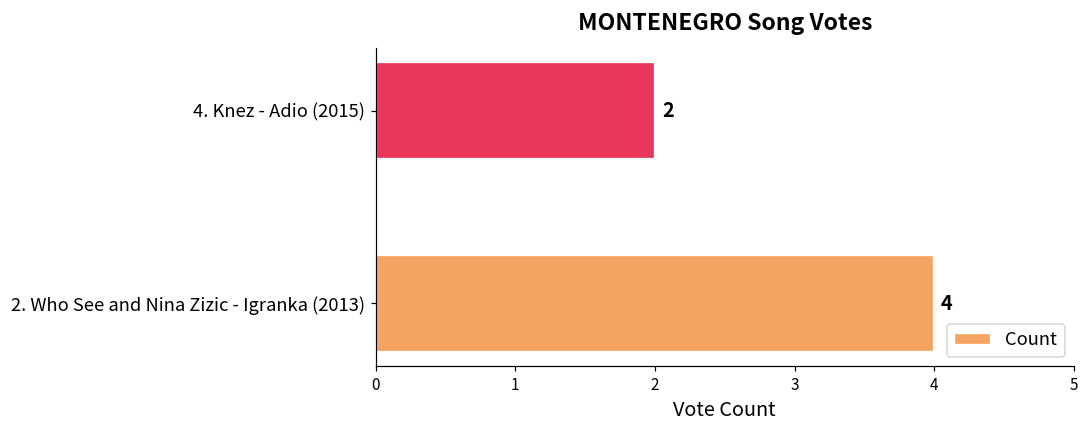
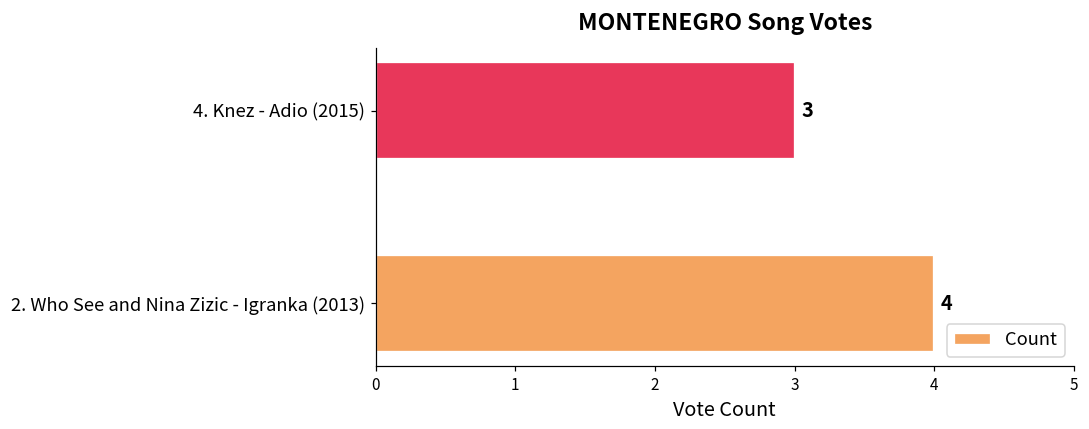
4. Knez - Adio (2015): 2 -> 3
